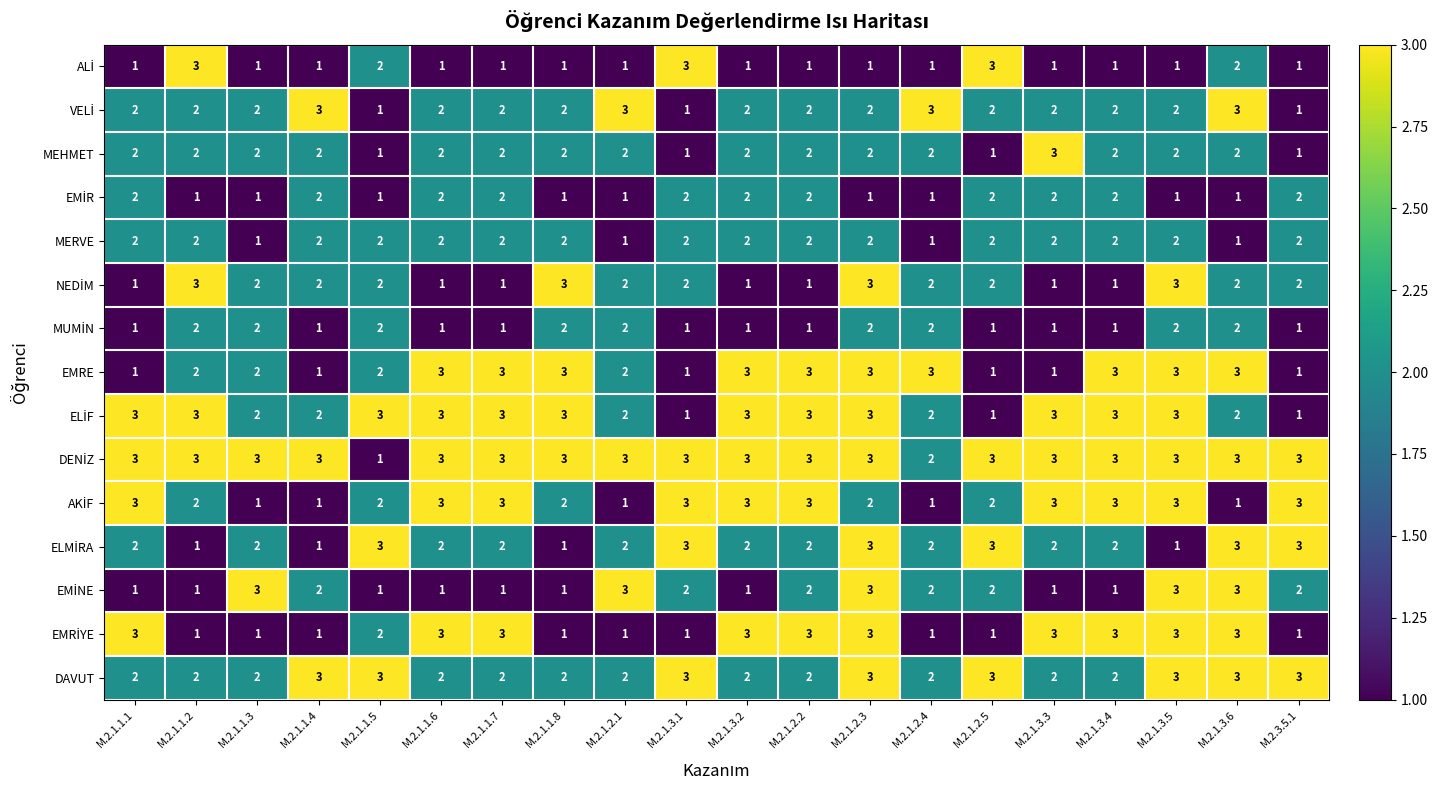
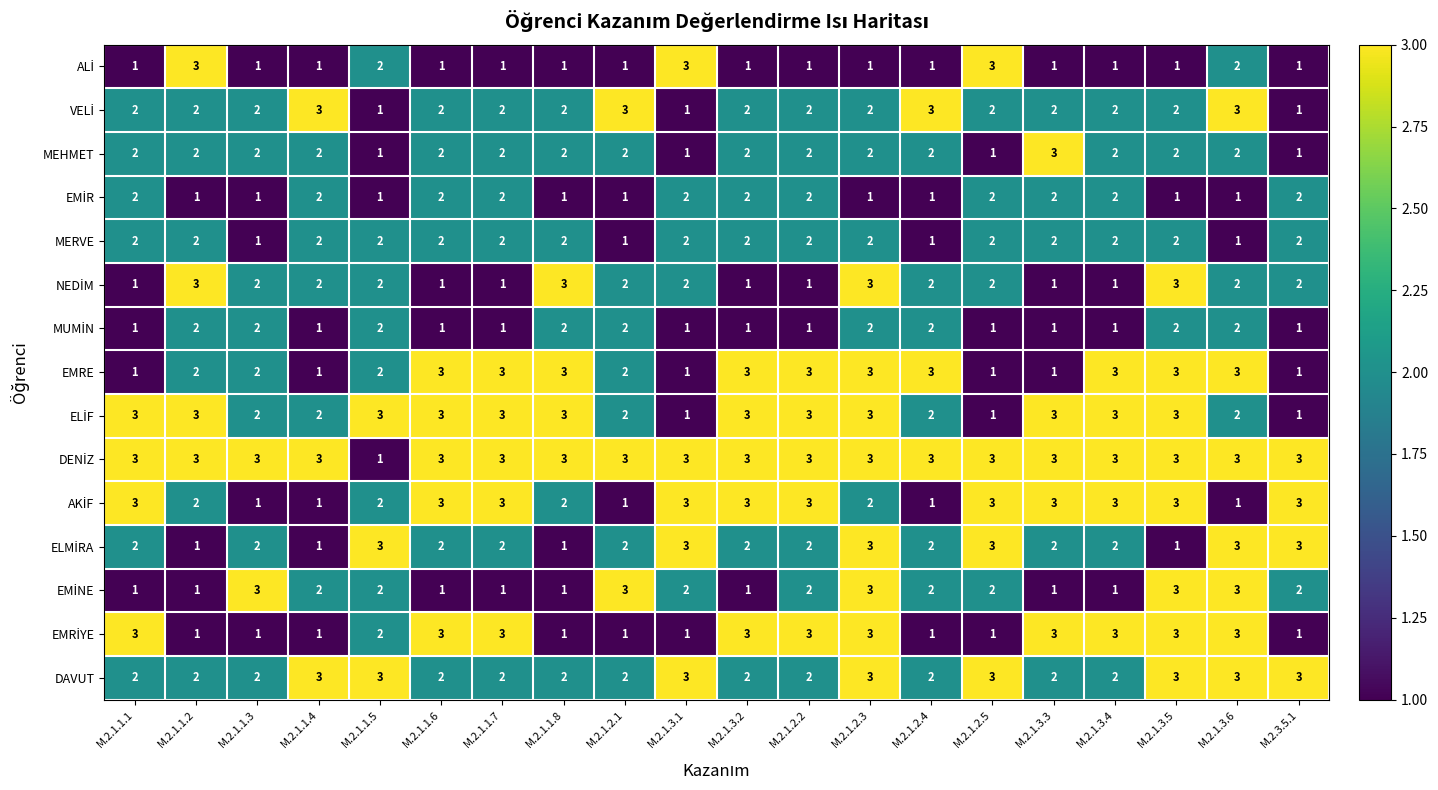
DENİZ, M.2.1.2.4: 2 -> 3
AKİF, M.2.1.2.5: 2 -> 3
EMİNE, M.2.1.1.5: 1 -> 2
